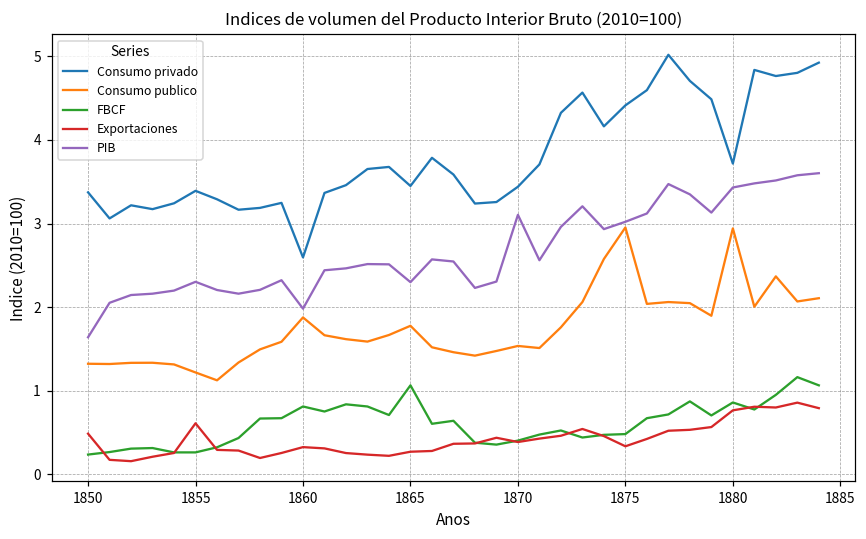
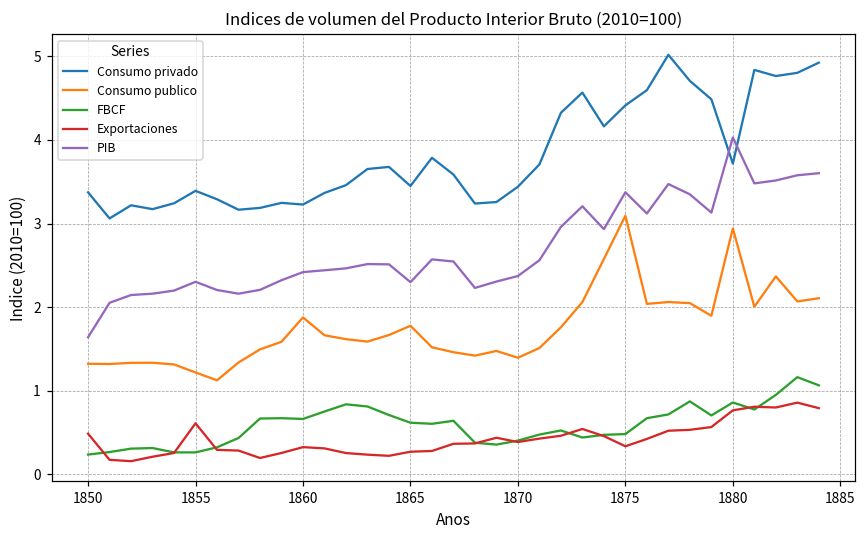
Consumo privado, 1860: 2.6 -> 3.2
FBCF, 1860: 0.8 -> 0.7
PIB, 1860: 2.0 -> 2.4
FBCF, 1865: 1.1 -> 0.6
Consumo publico, 1870: 1.5 -> 1.4
PIB, 1870: 3.1 -> 2.4
Consumo publico, 1875: 3.0 -> 3.1
PIB, 1875: 3.0 -> 3.4
PIB, 1880: 3.4 -> 4.0
